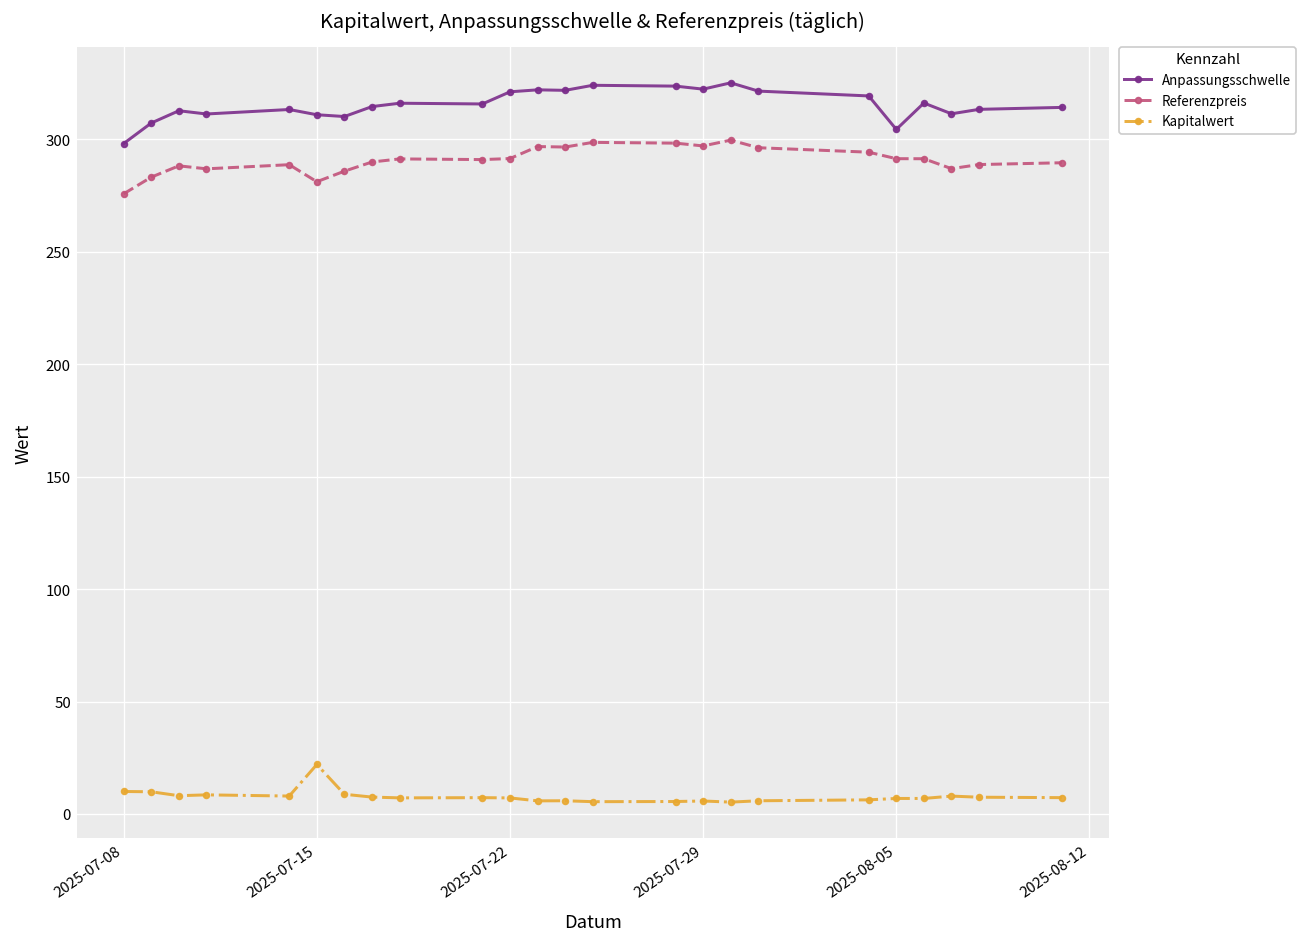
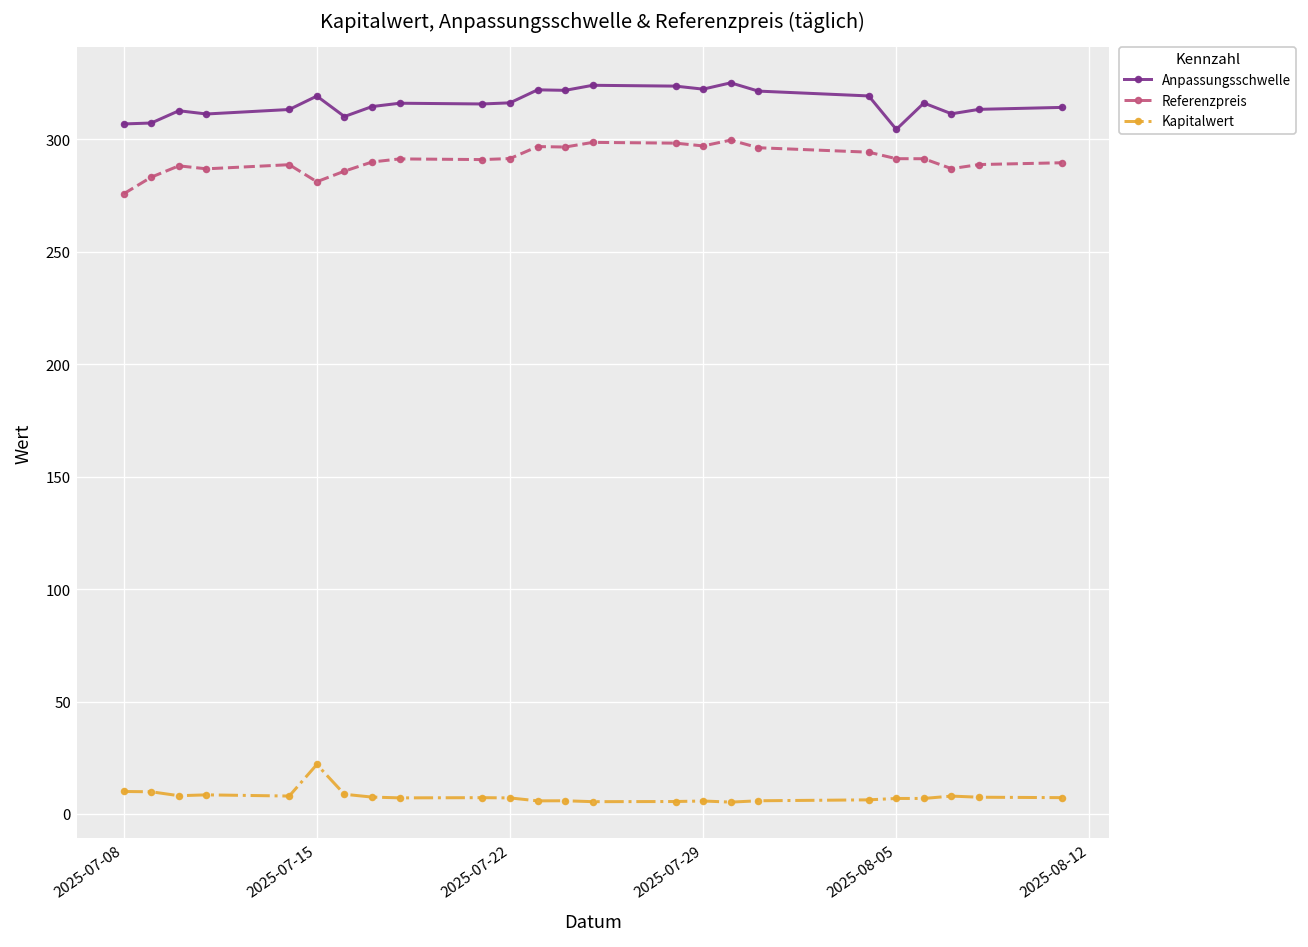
Anpassungsschwelle, 2025-07-08: 298 -> 307
Anpassungsschwelle, 2025-07-15: 311 -> 319
Anpassungsschwelle, 2025-07-22: 321 -> 316
